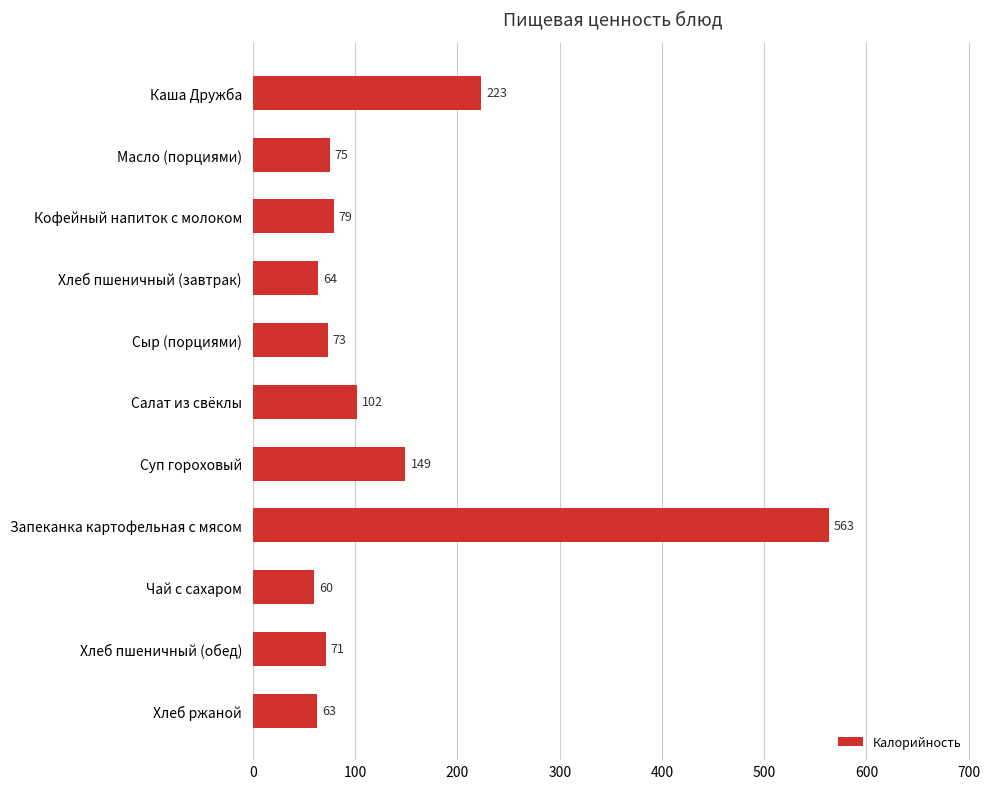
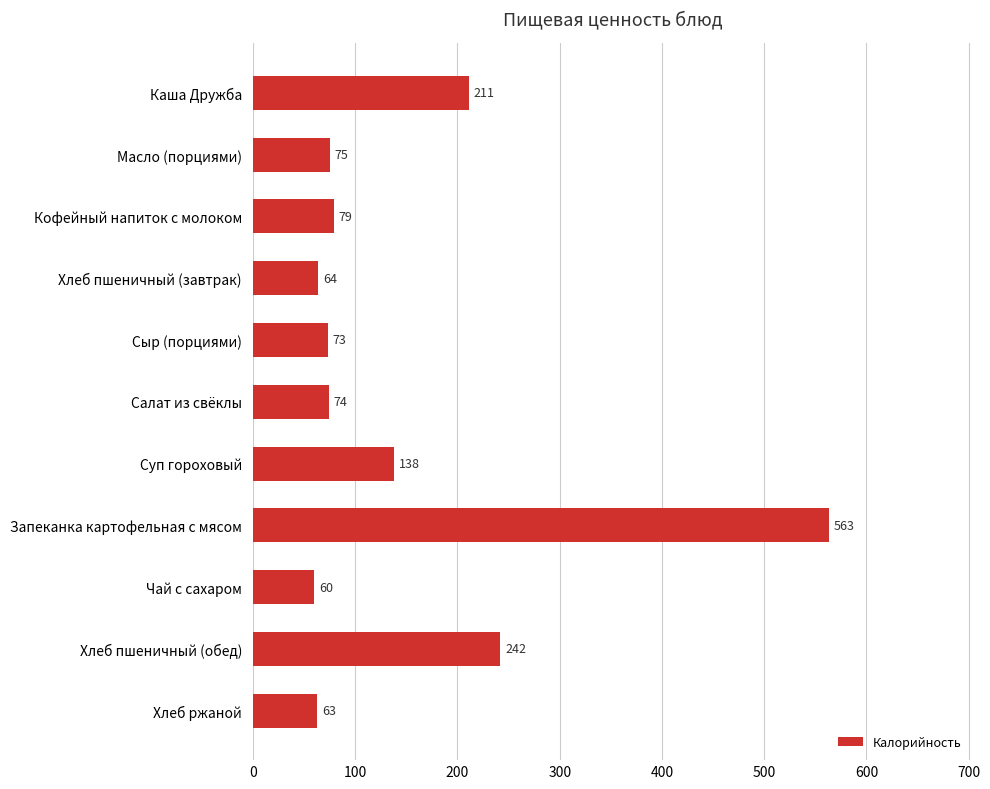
Каша Дружба: 223 -> 211
Салат из свёклы: 102 -> 74
Суп гороховый: 149 -> 138
Хлеб пшеничный (обед): 71 -> 242
